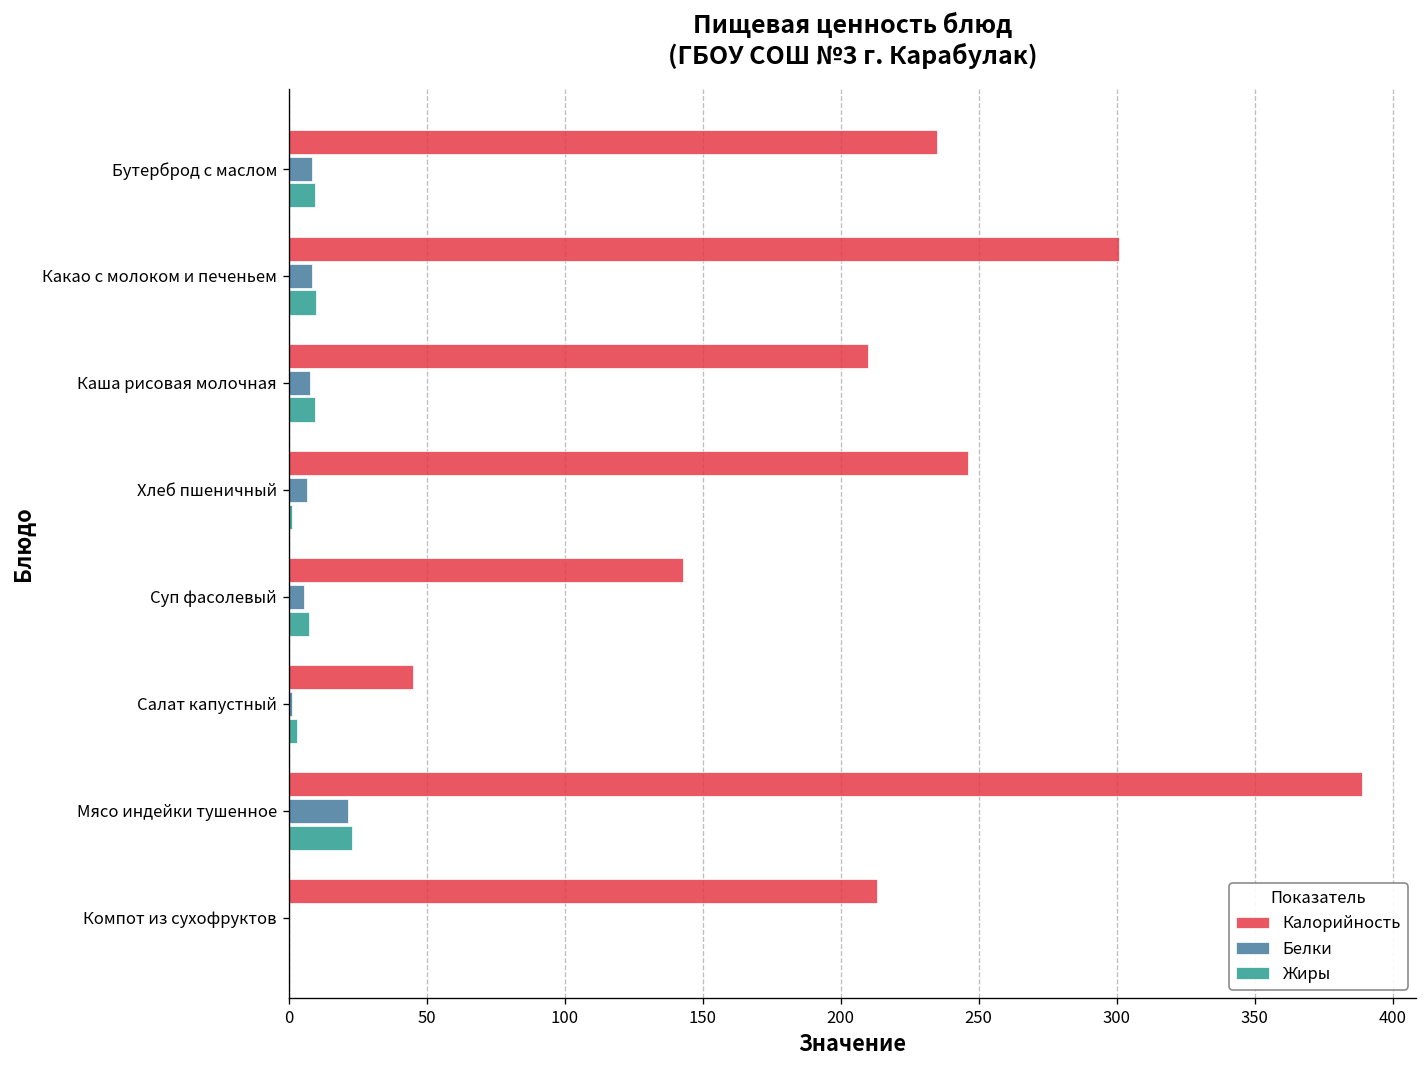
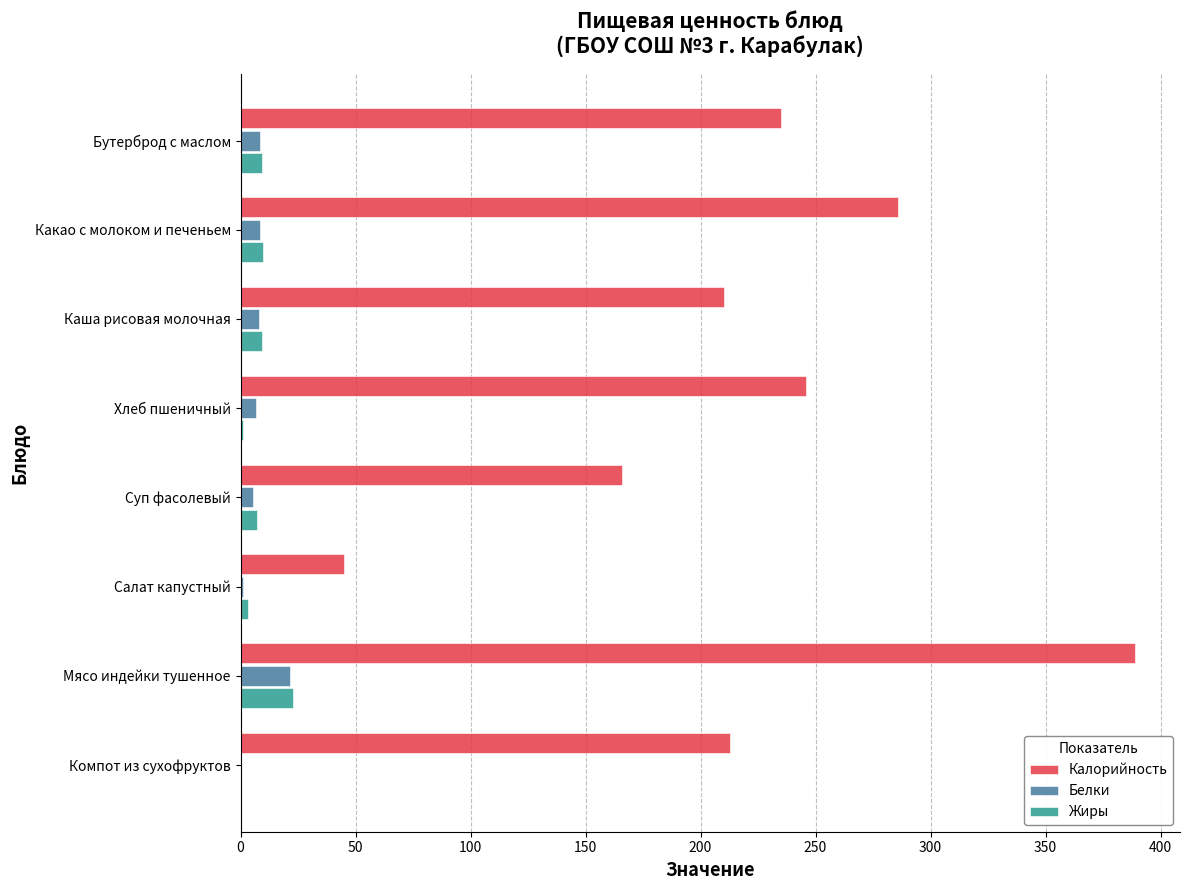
Калорийность, Какао с молоком и печеньем: 301 -> 286
Калорийность, Суп фасолевый: 143 -> 166
